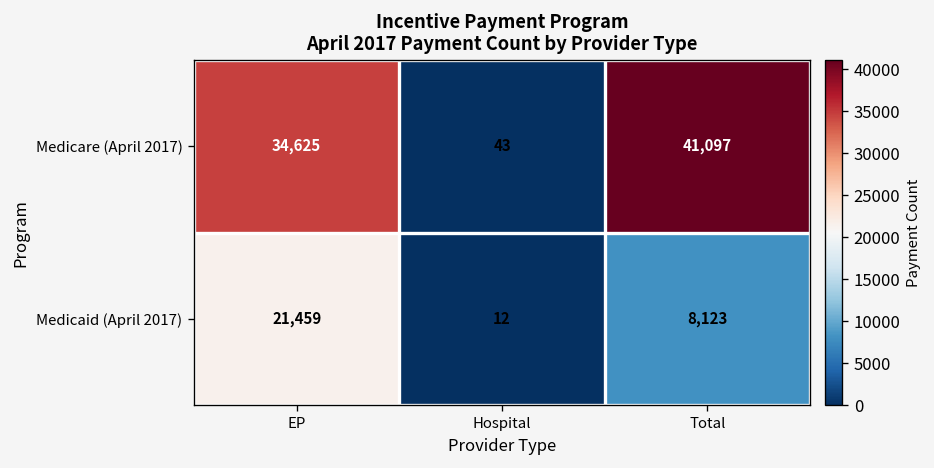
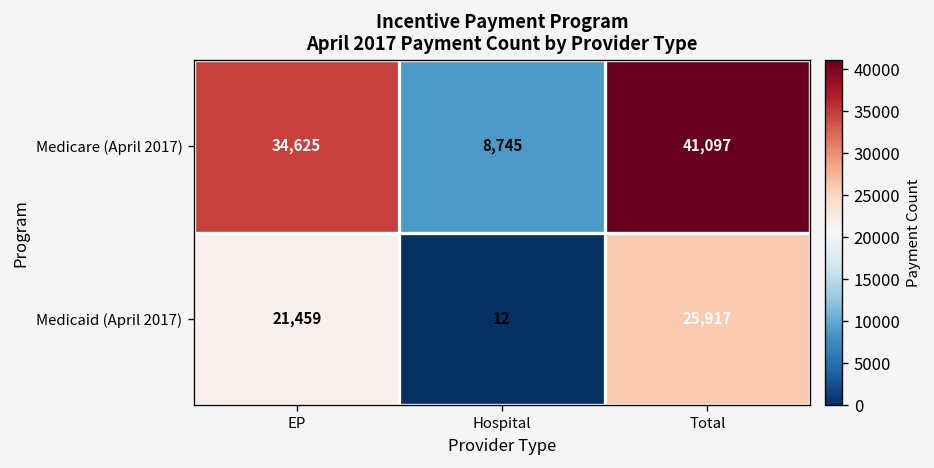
Medicare (April 2017), Hospital: 43 -> 8,745
Medicaid (April 2017), Total: 8,123 -> 25,917
